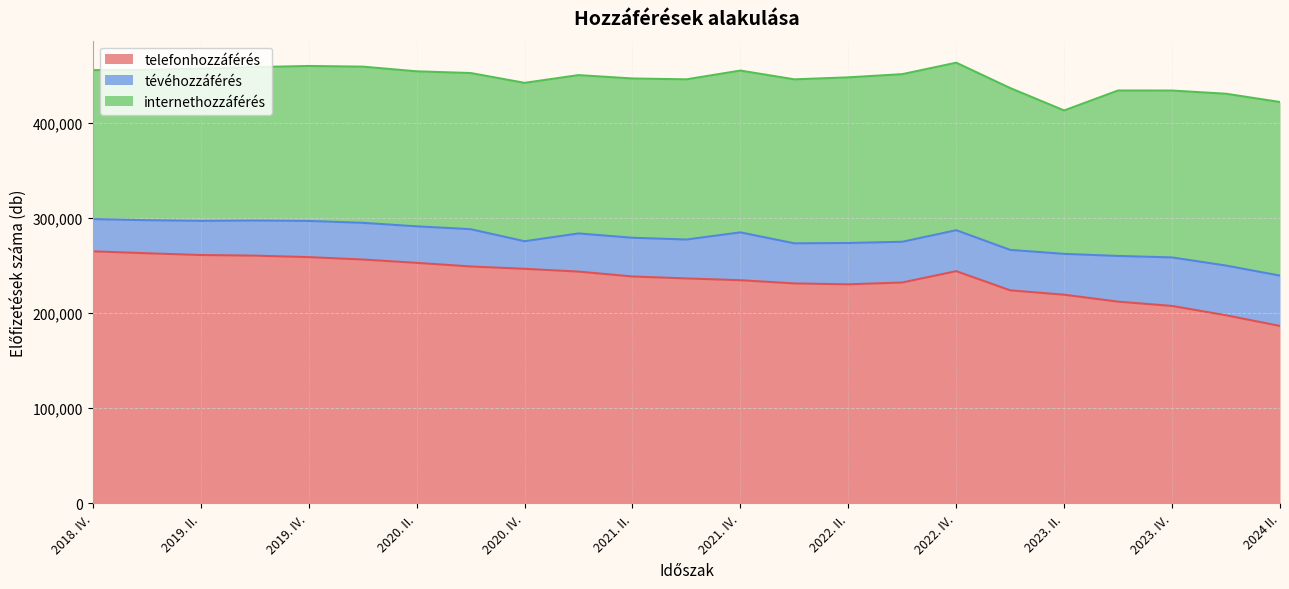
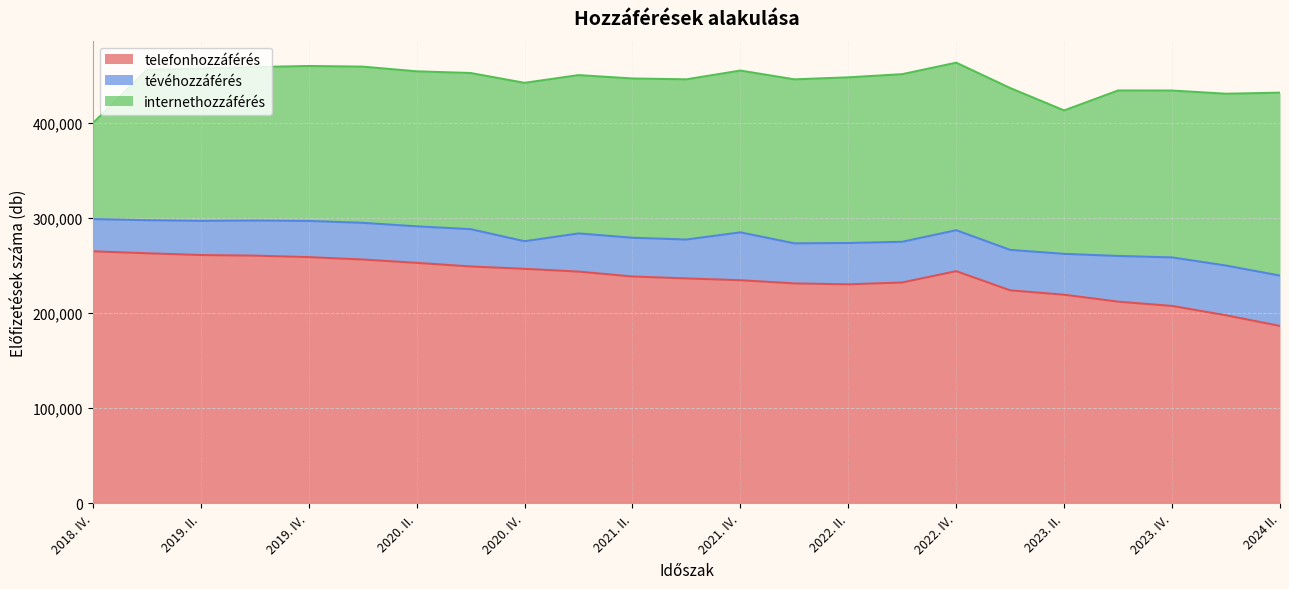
internethozzáférés, 2018. IV.: 160,000 -> 100,000
internethozzáférés, 2024 II.: 180,000 -> 190,000
